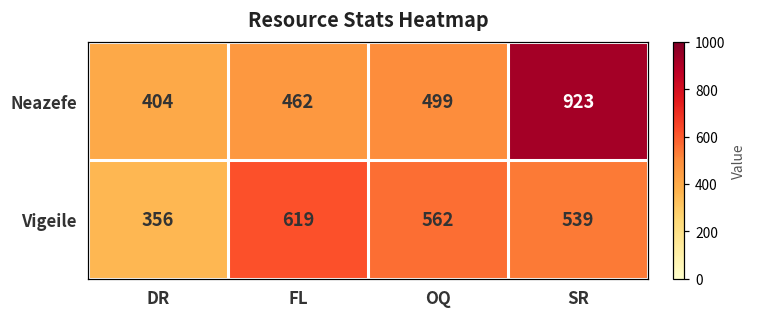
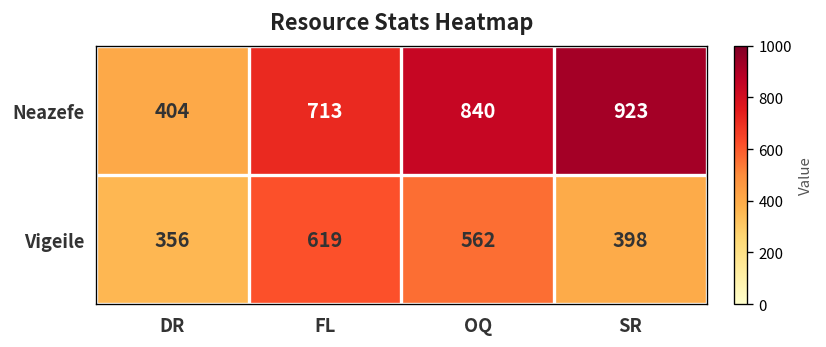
Neazefe, FL: 462 -> 713
Neazefe, OQ: 499 -> 840
Vigeile, SR: 539 -> 398
